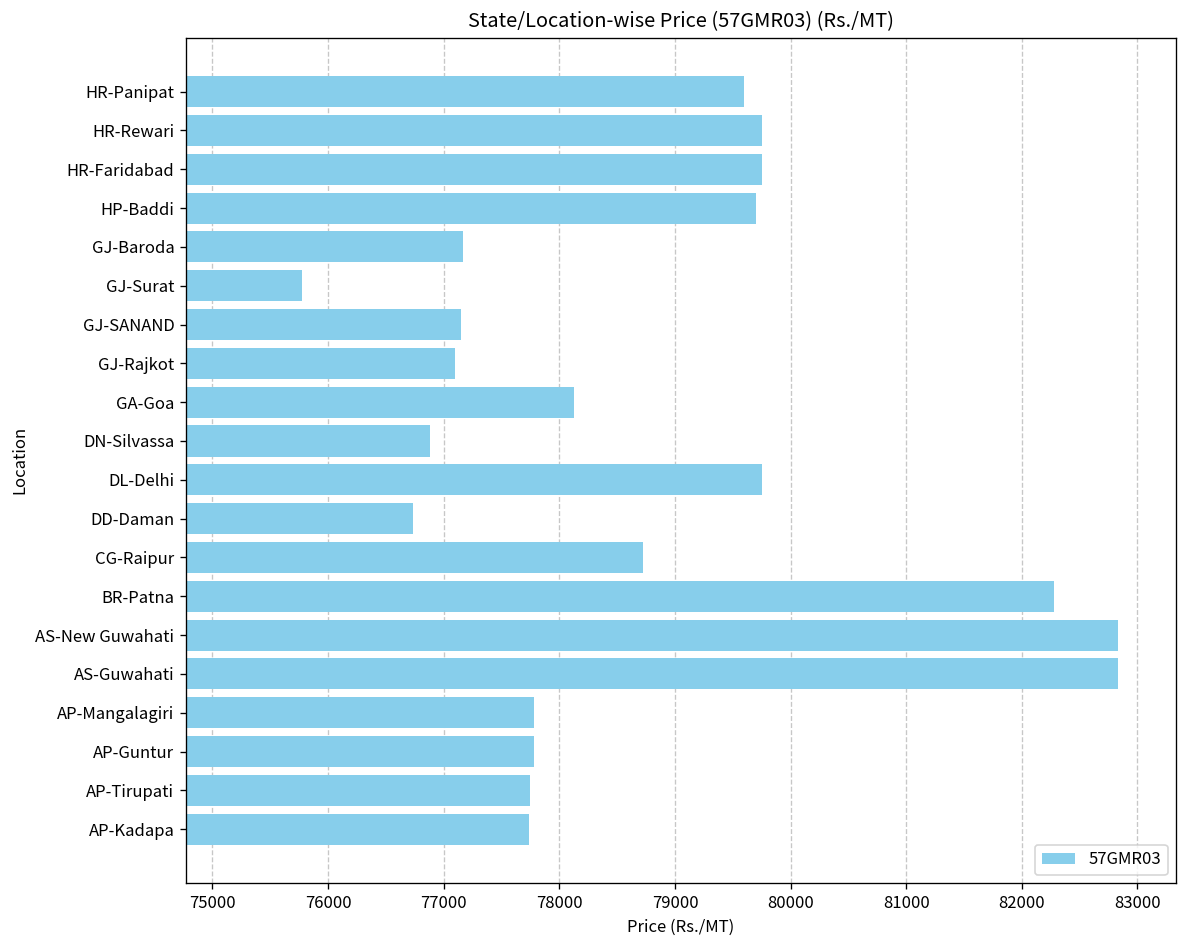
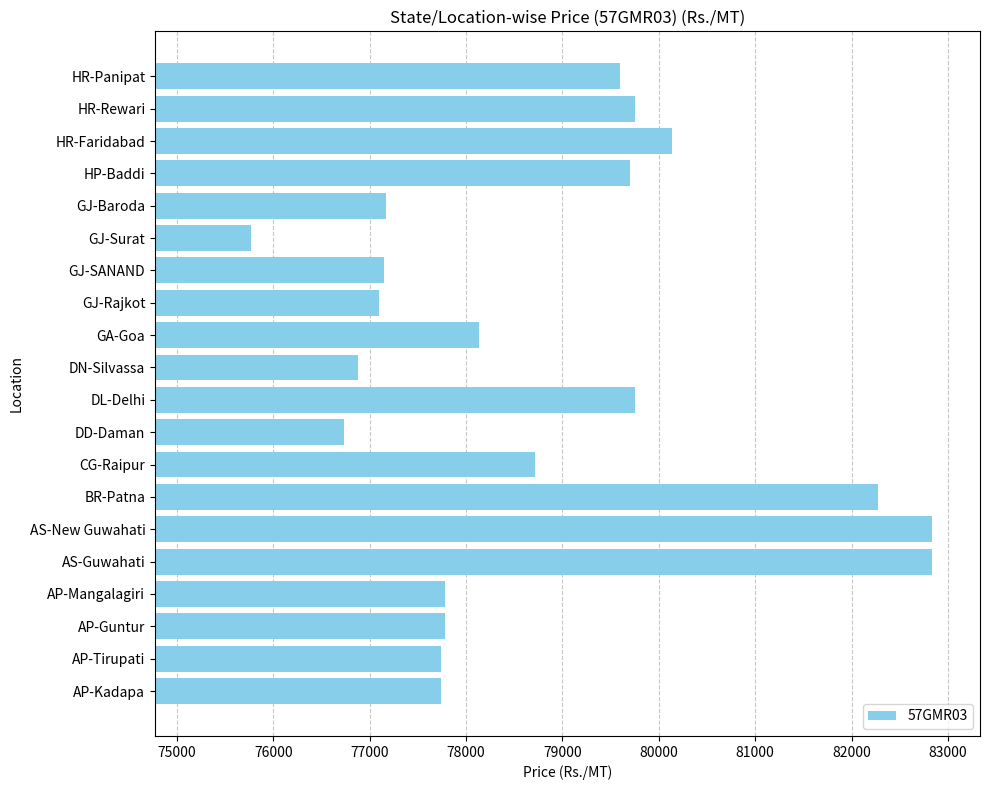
HR-Faridabad: 79800 -> 80100
